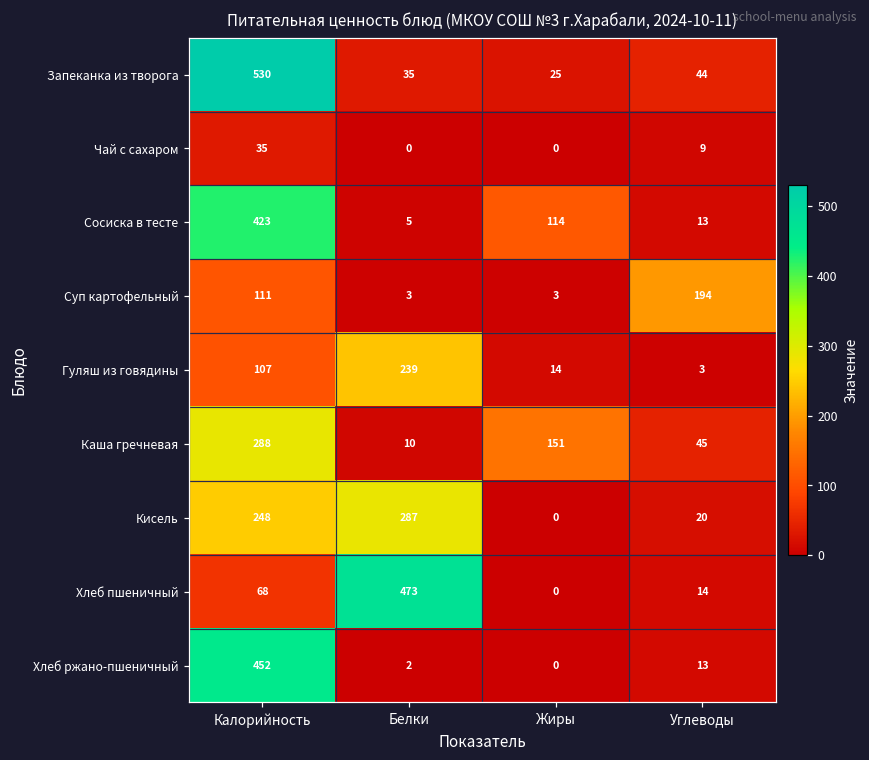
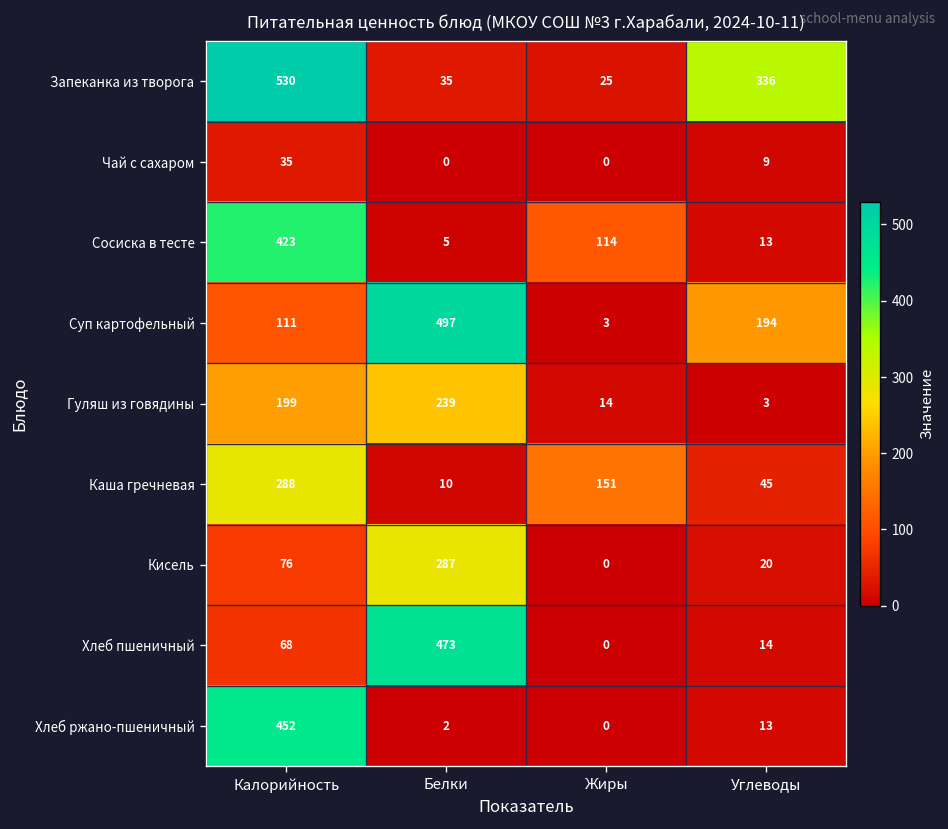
Запеканка из творога, Углеводы: 44 -> 336
Суп картофельный, Белки: 3 -> 497
Гуляш из говядины, Калорийность: 107 -> 199
Кисель, Калорийность: 248 -> 76
